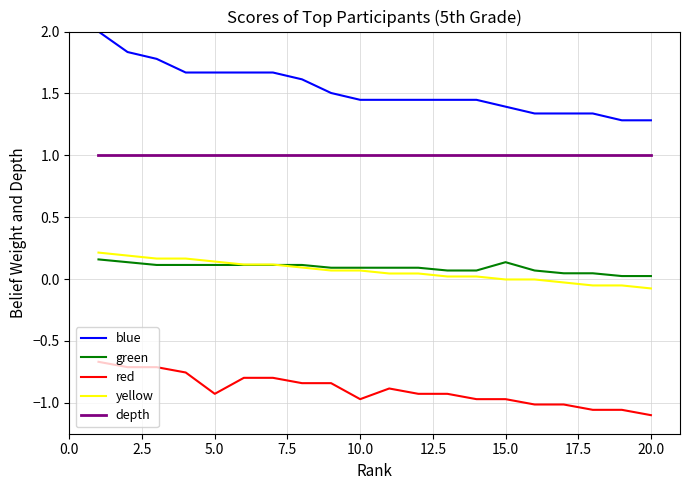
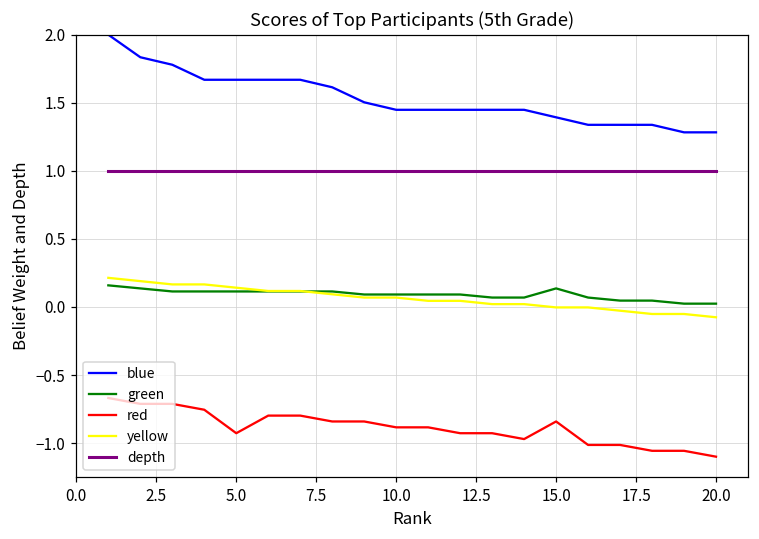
red, 10.0: -0.97 -> -0.88
red, 15.0: -0.97 -> -0.84
